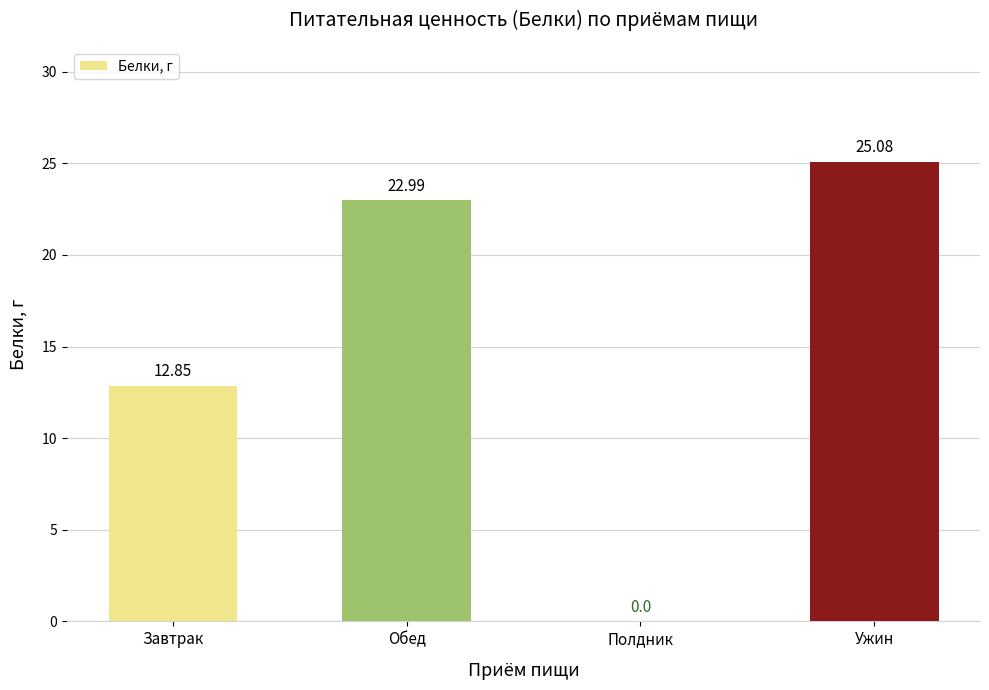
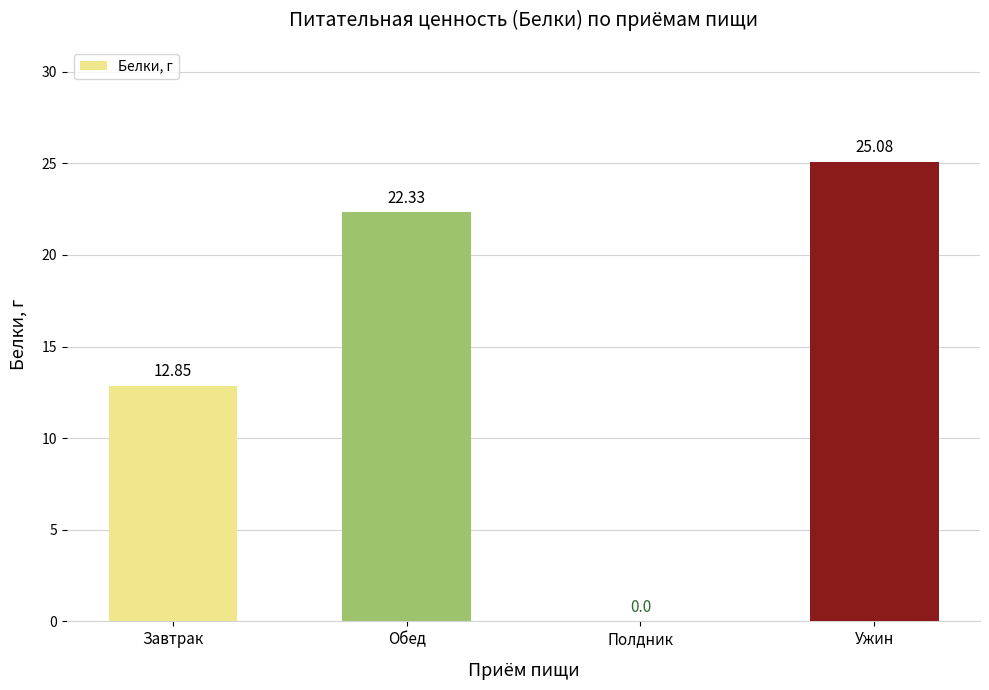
Обед: 22.99 -> 22.33
